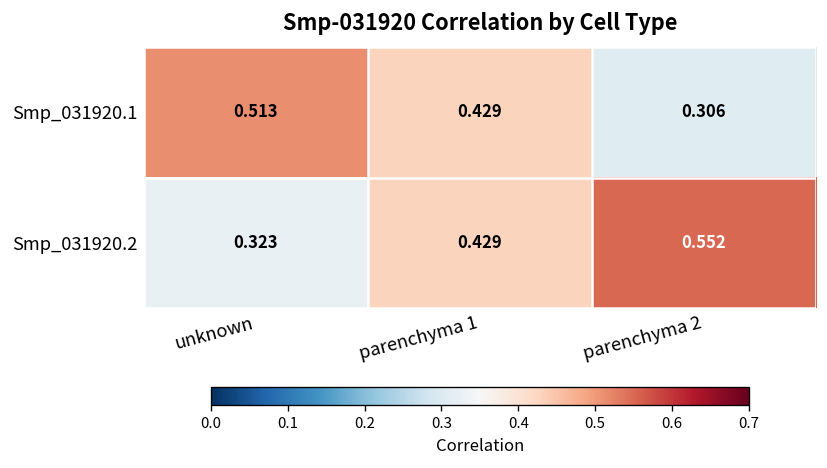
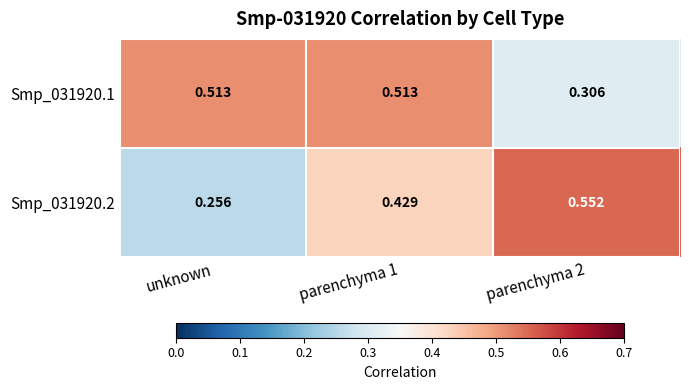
Smp_031920.1, parenchyma 1: 0.429 -> 0.513
Smp_031920.2, unknown: 0.323 -> 0.256
